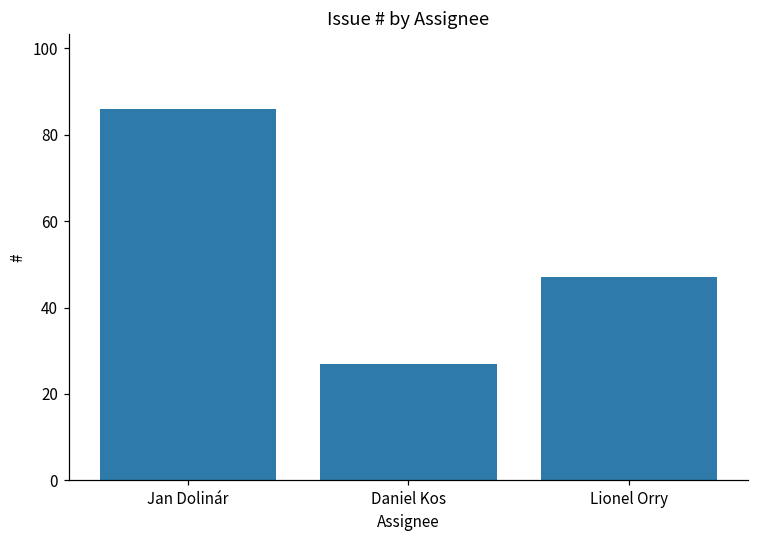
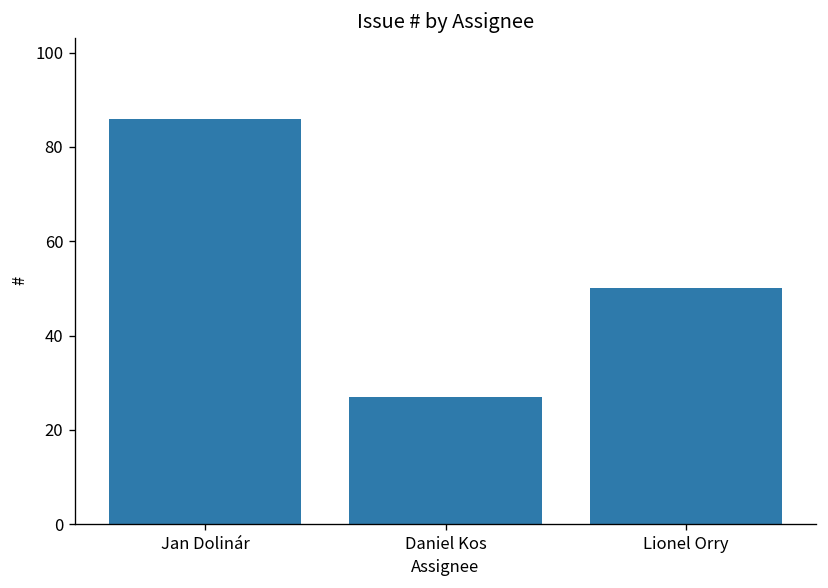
Lionel Orry: 47 -> 50
